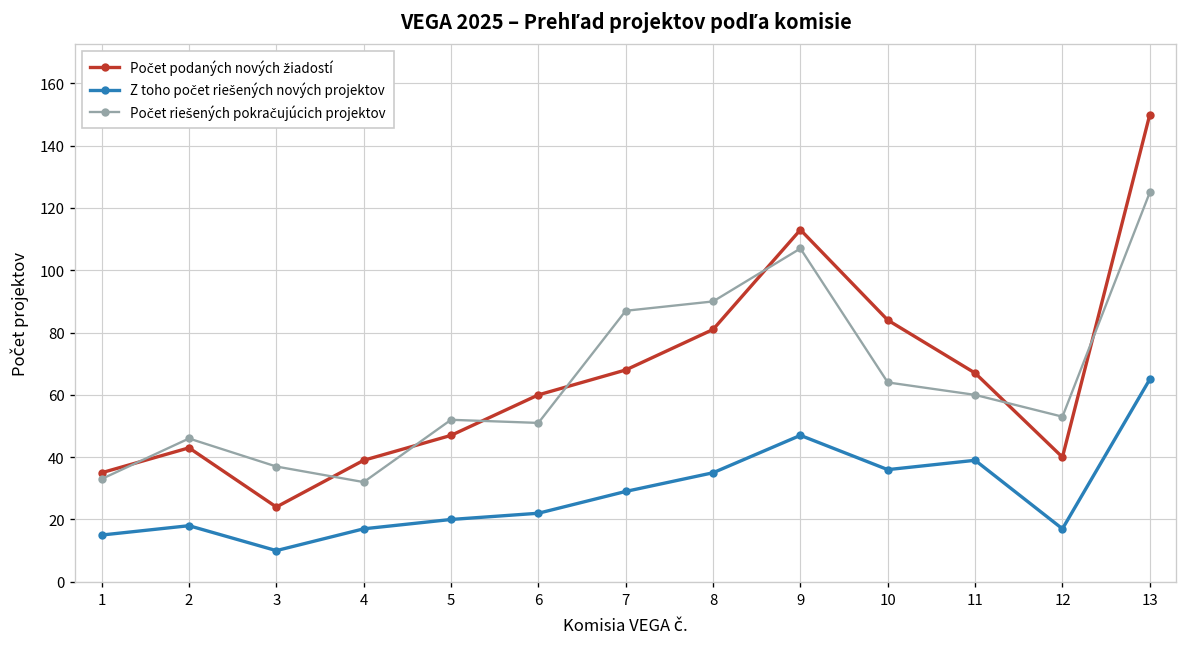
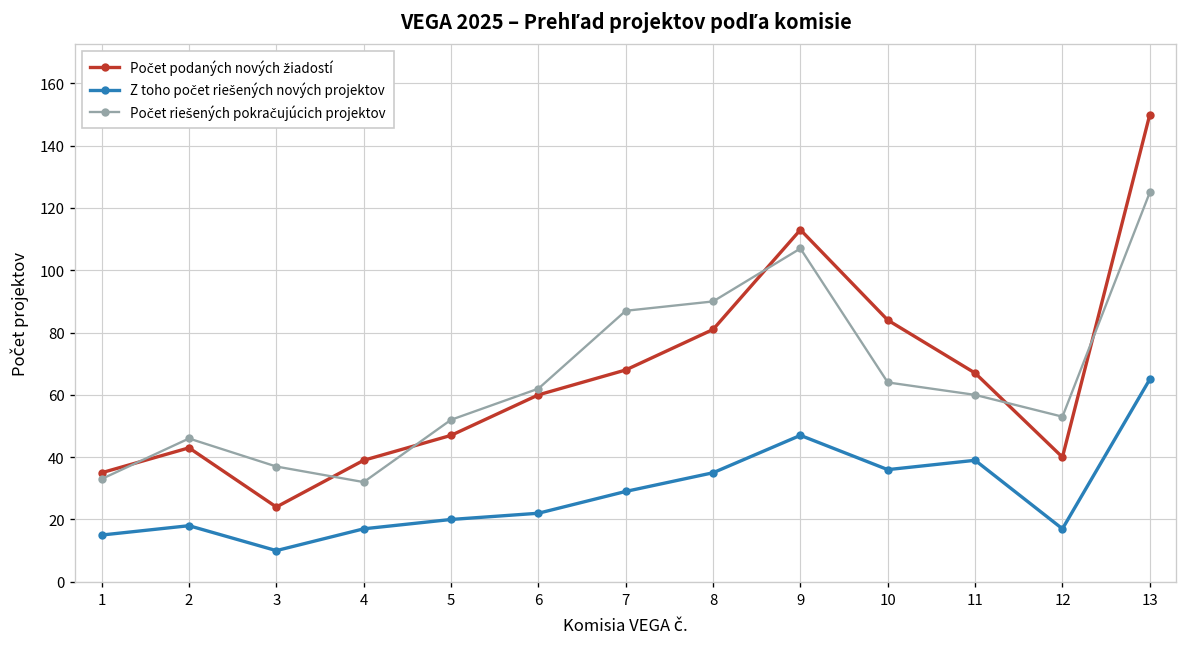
Počet riešených pokračujúcich projektov, 6: 51 -> 62
